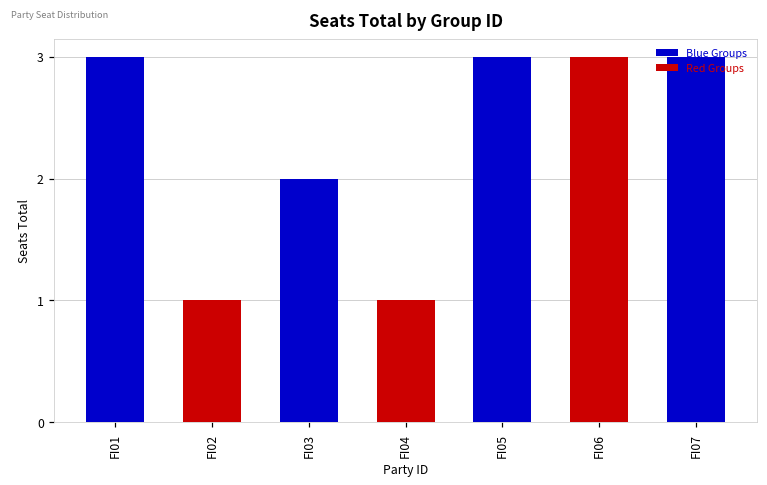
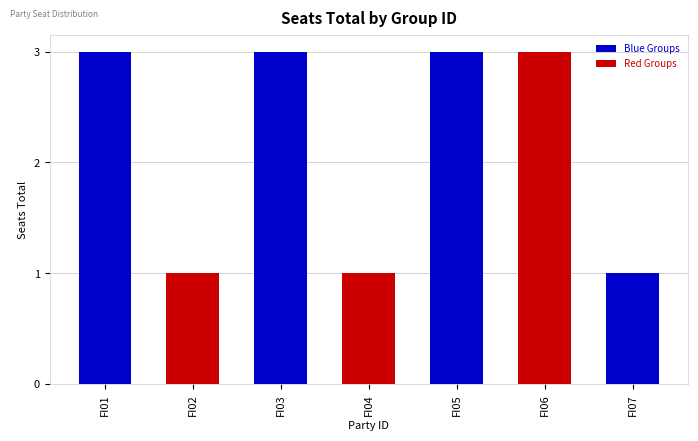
FI03: 2 -> 3
FI07: 3 -> 1
